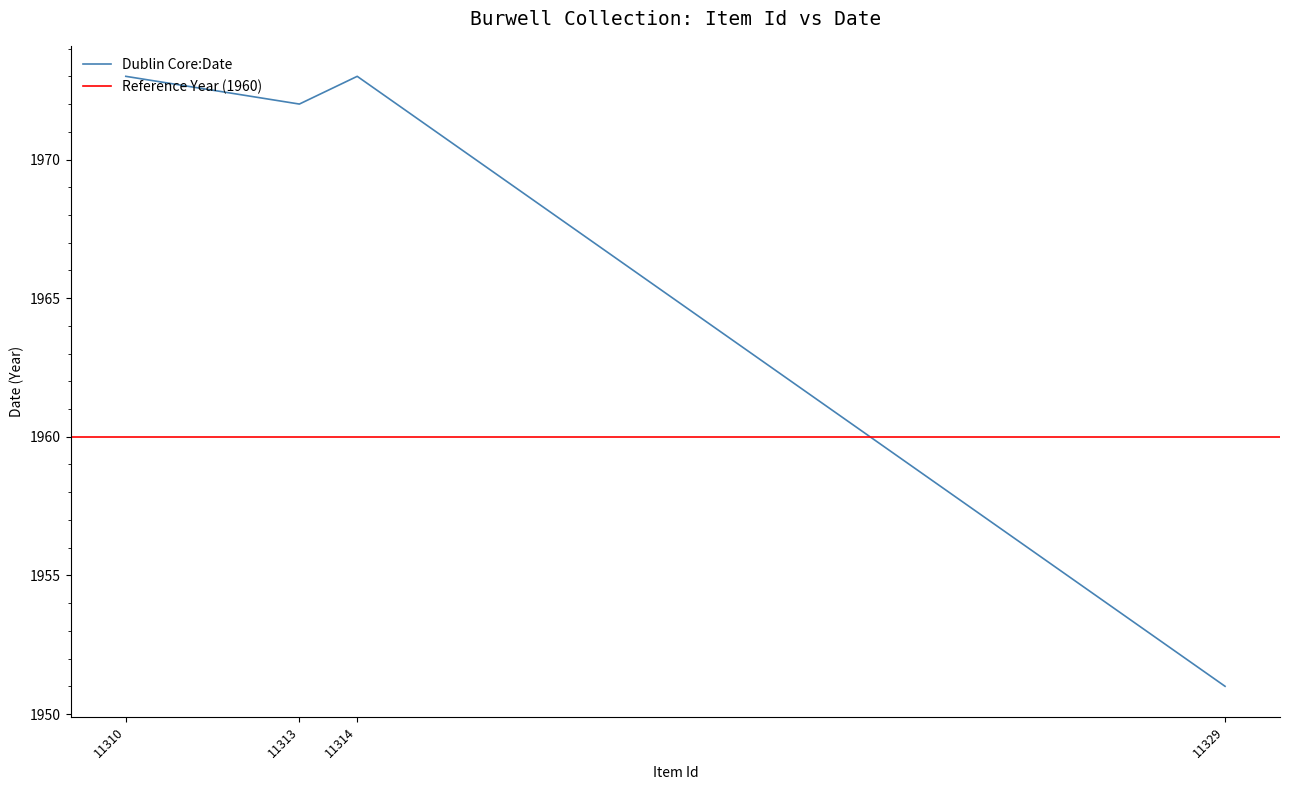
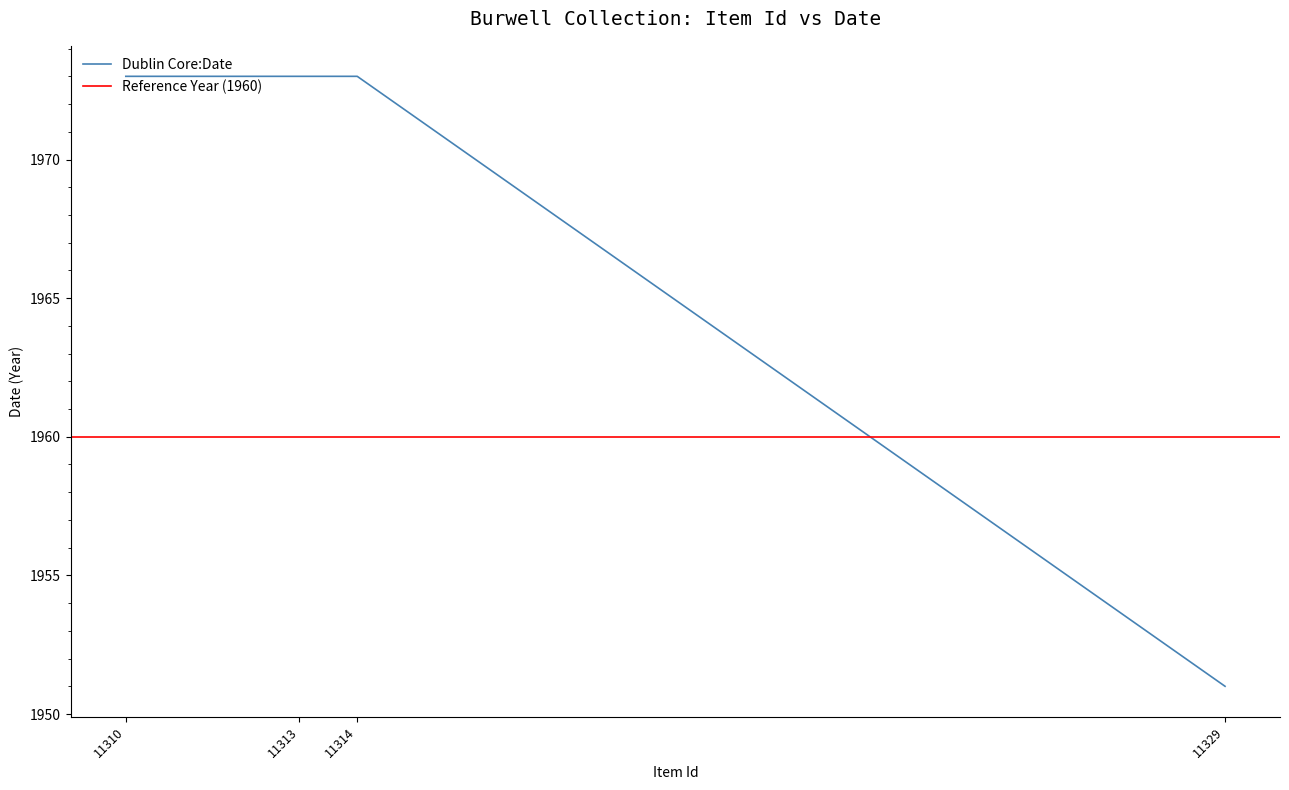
11313: 1972 -> 1973
